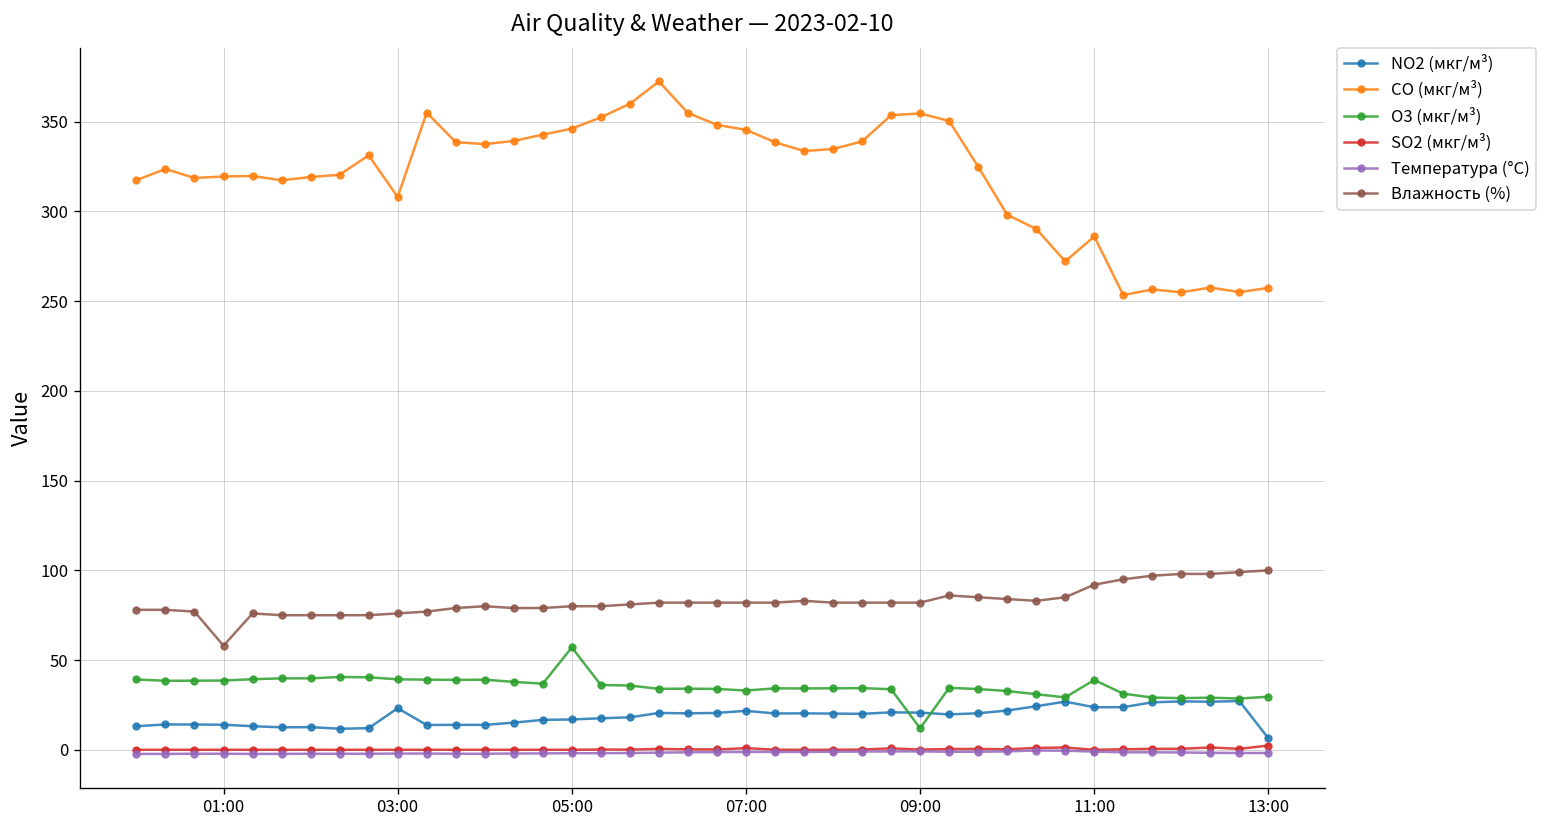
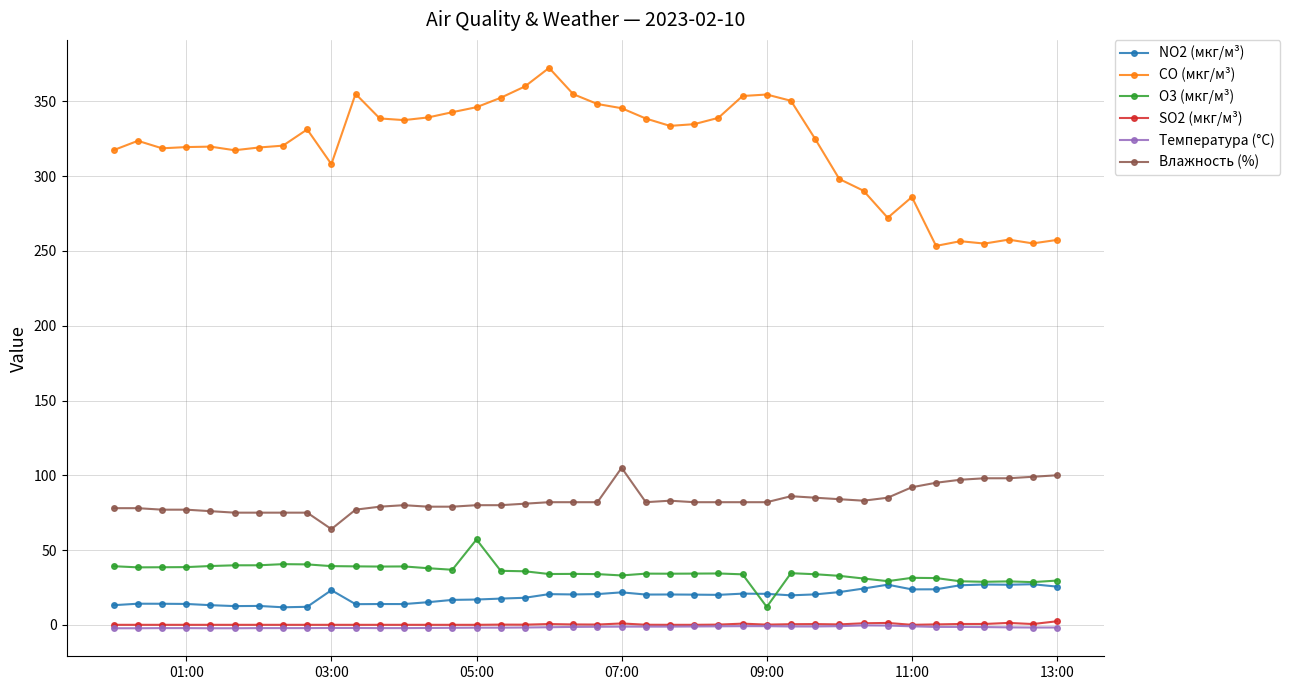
Влажность (%), 01:00: 58 -> 77
Влажность (%), 03:00: 76 -> 64
Влажность (%), 07:00: 82 -> 105
O3 (мкг/м³), 11:00: 39 -> 31
NO2 (мкг/м³), 13:00: 6 -> 26
